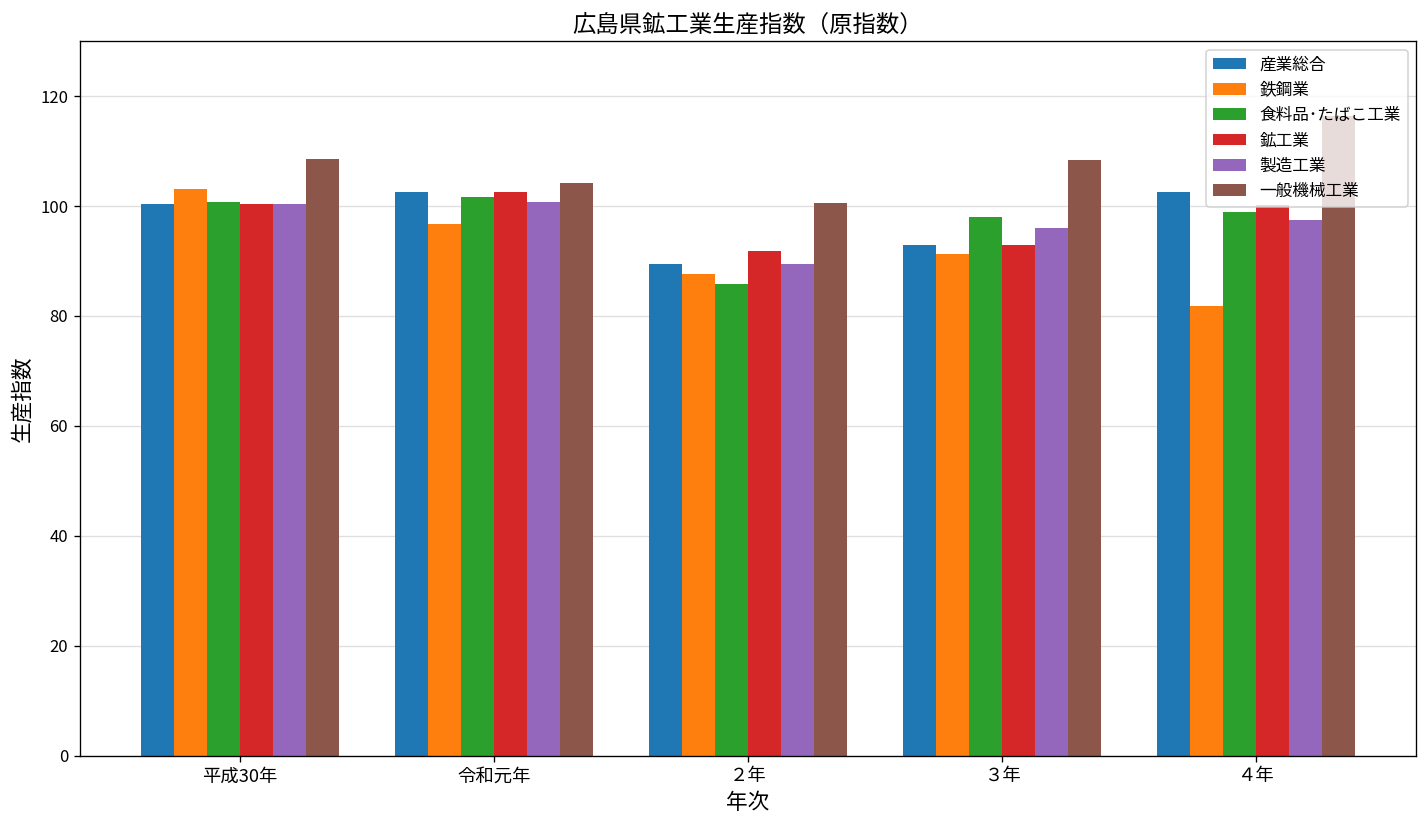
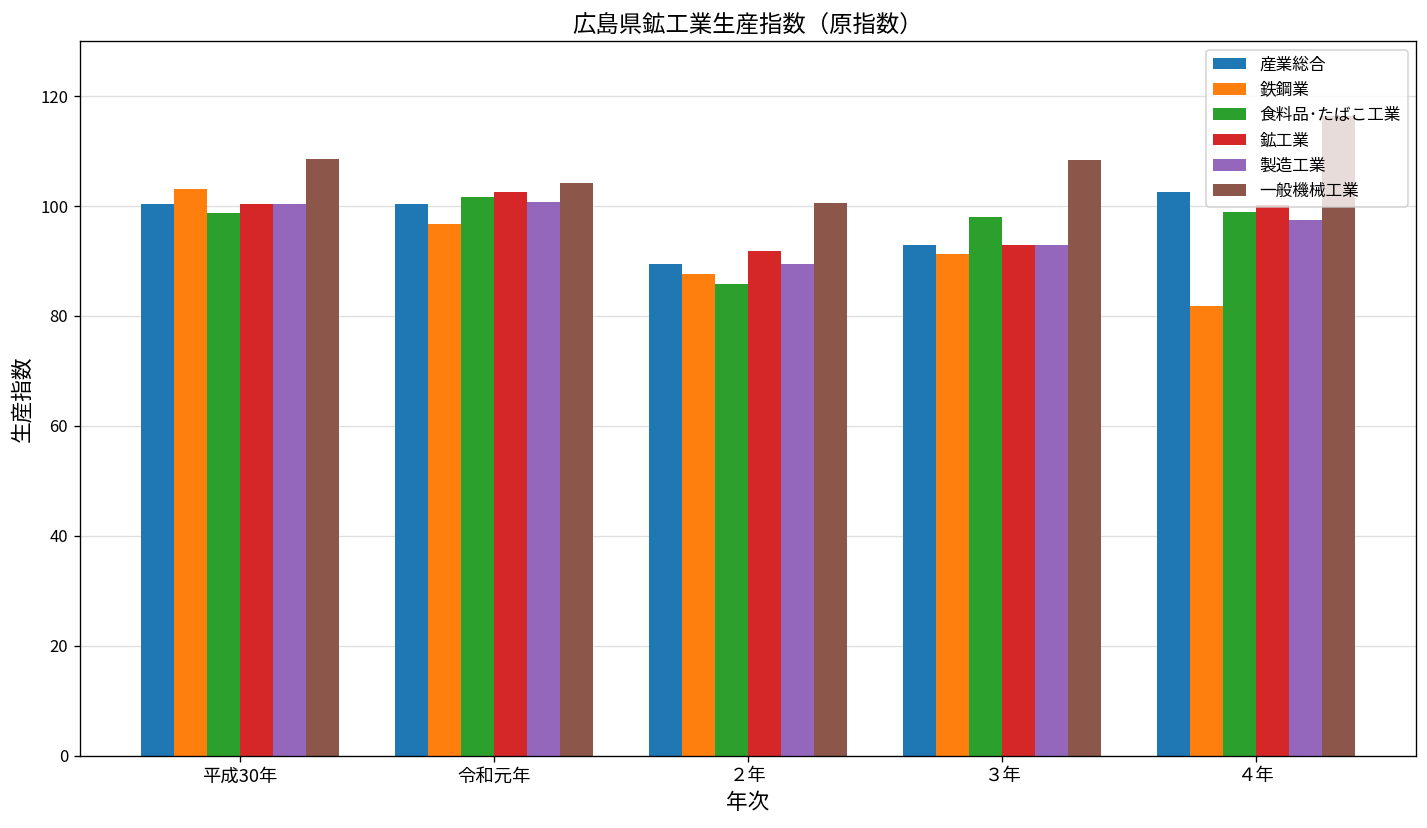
食料品･たばこ工業, 平成30年: 101 -> 99
産業総合, 令和元年: 103 -> 100
製造工業, ３年: 96 -> 93
